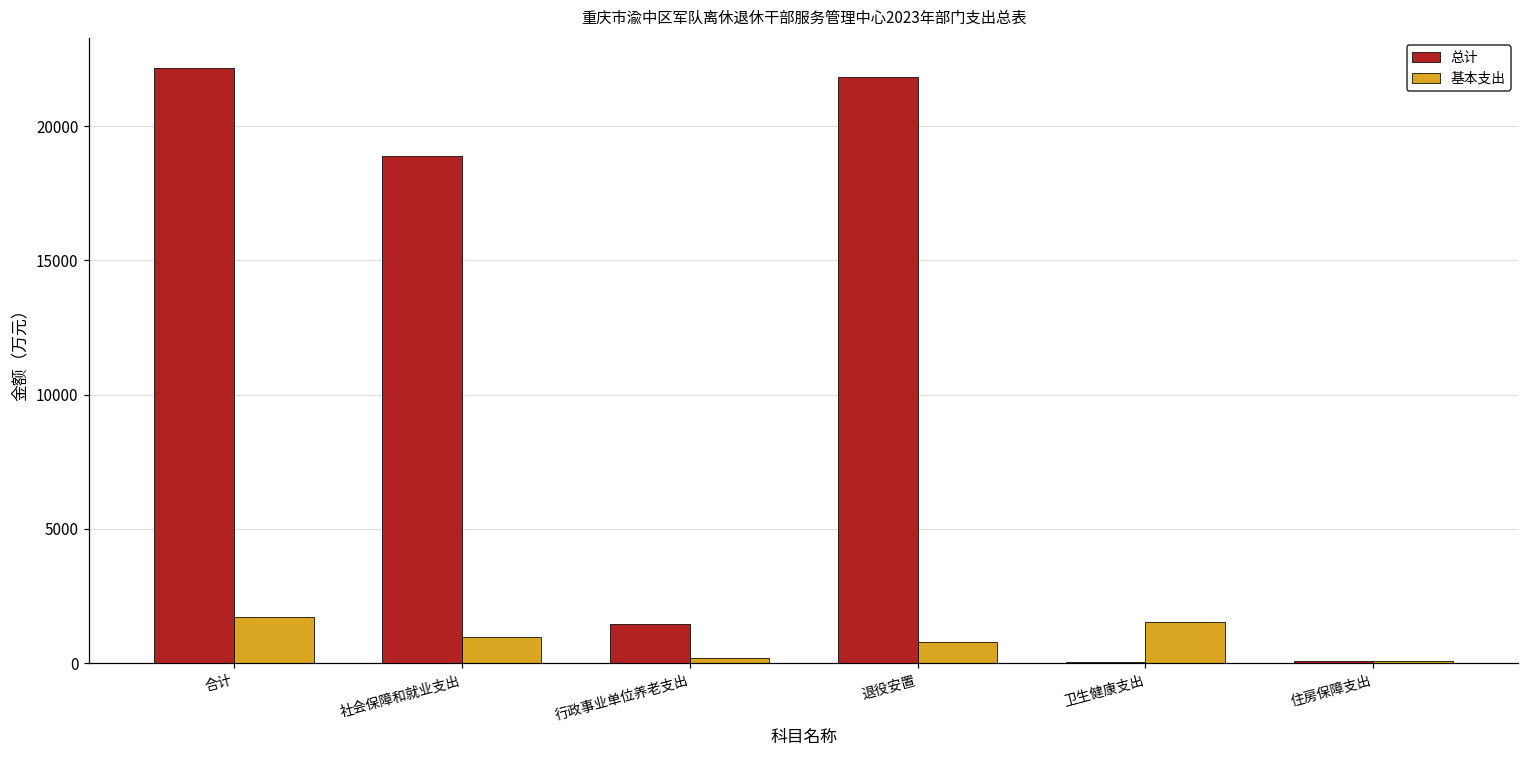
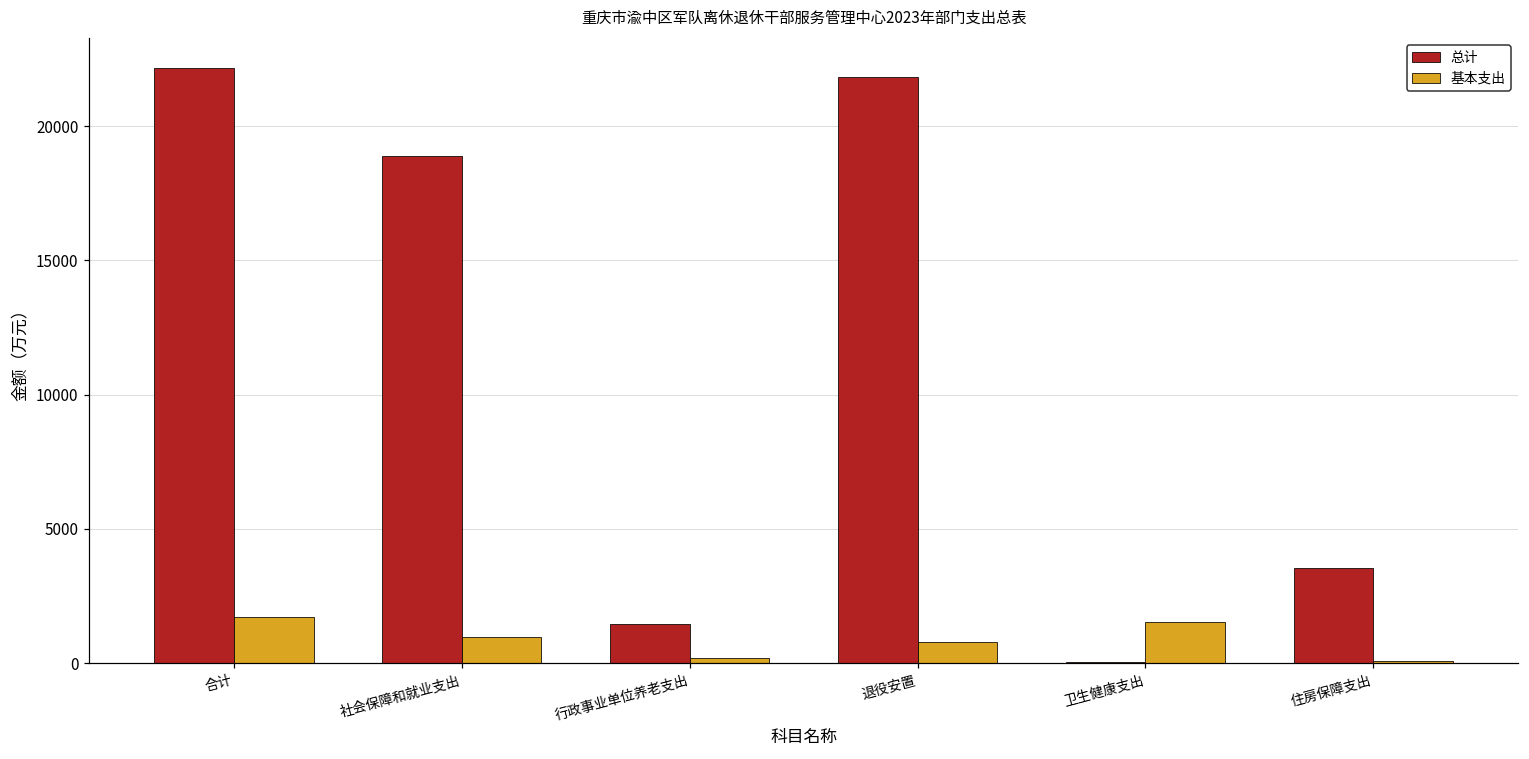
总计, 住房保障支出: 100 -> 3500
